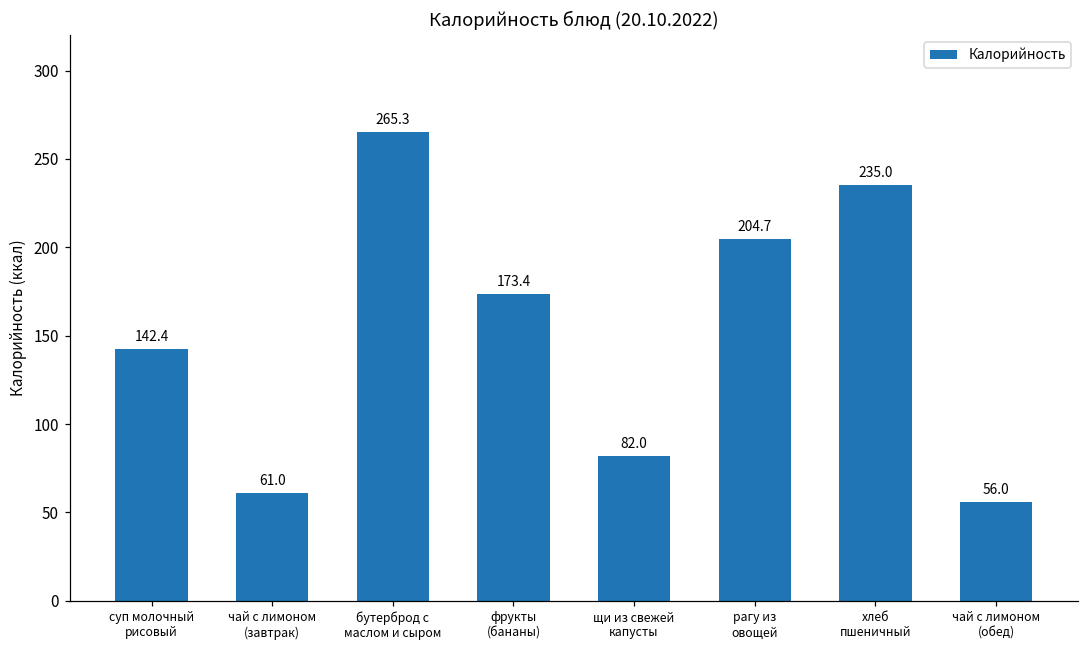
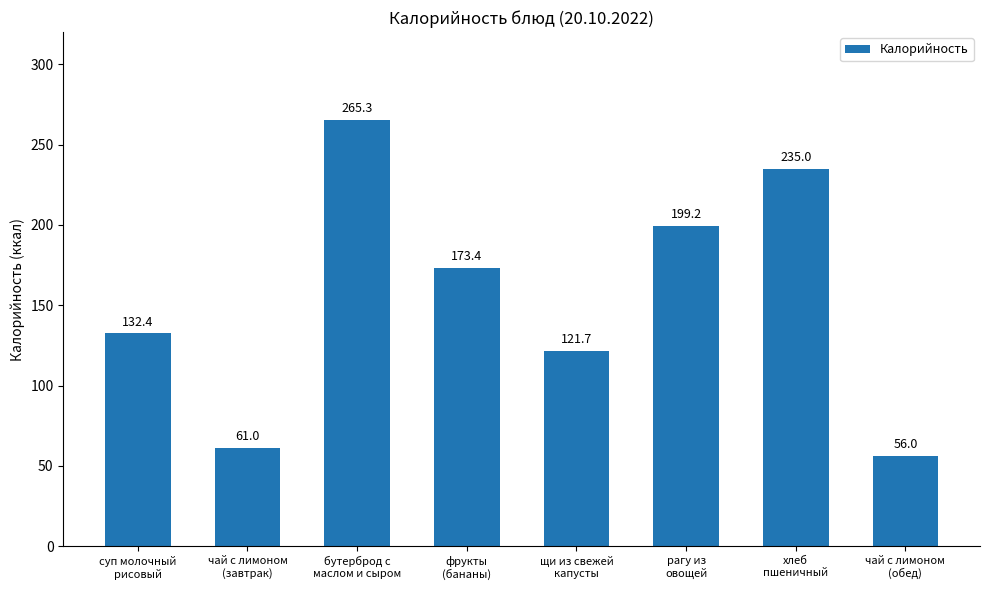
суп молочный рисовый: 142.4 -> 132.4
щи из свежей капусты: 82.0 -> 121.7
рагу из овощей: 204.7 -> 199.2
